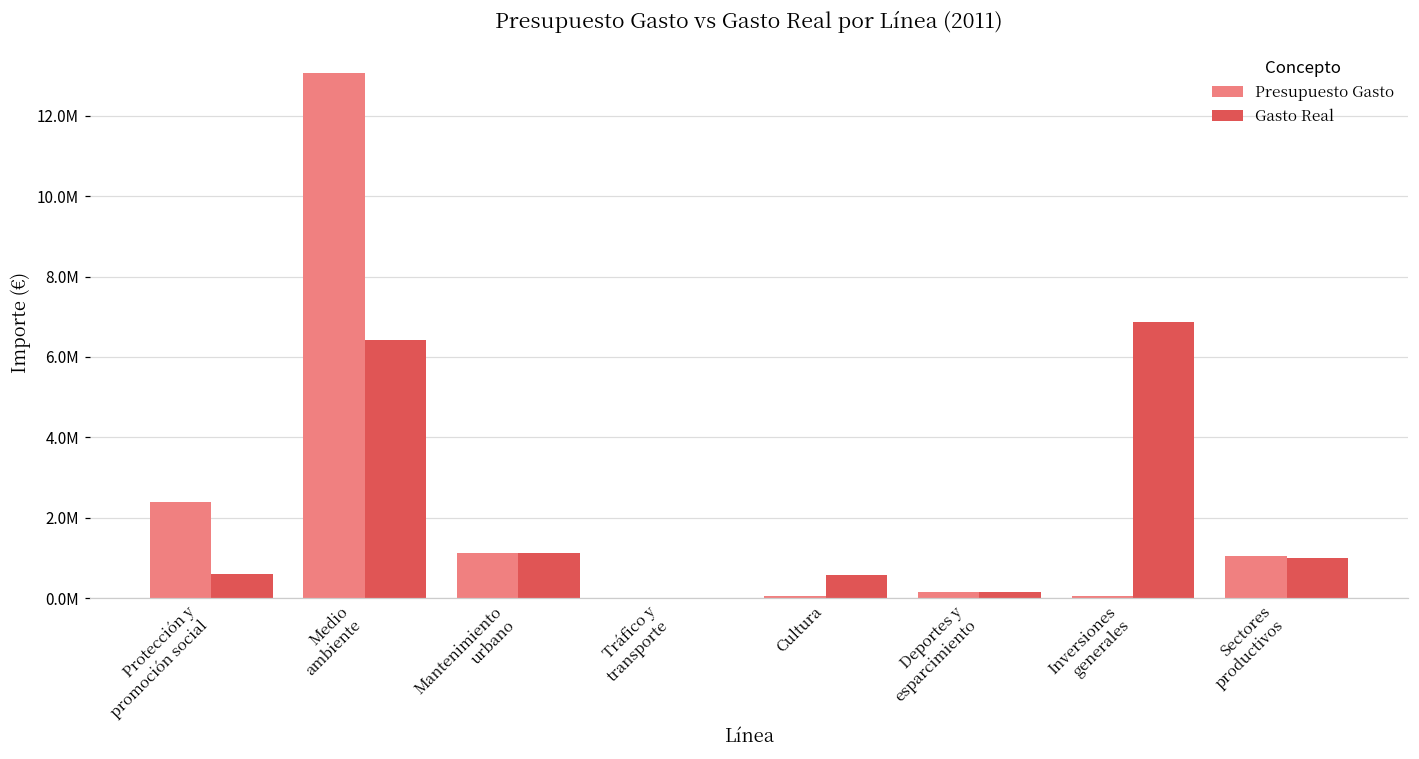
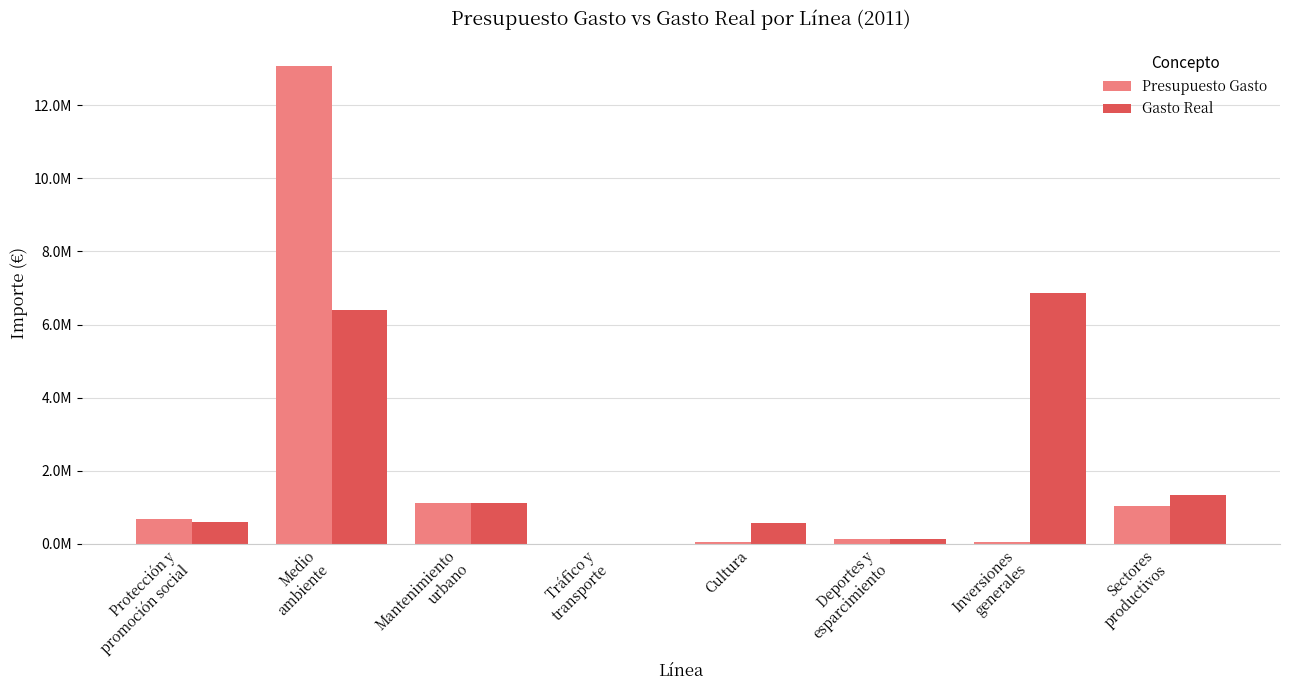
Presupuesto Gasto, Protección y promoción social: 2400000 -> 700000
Gasto Real, Sectores productivos: 1000000 -> 1300000
